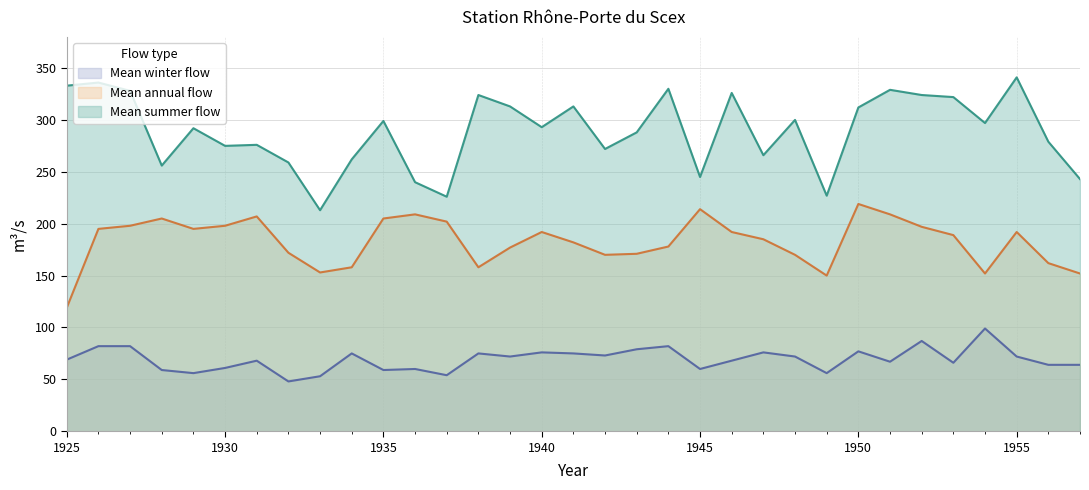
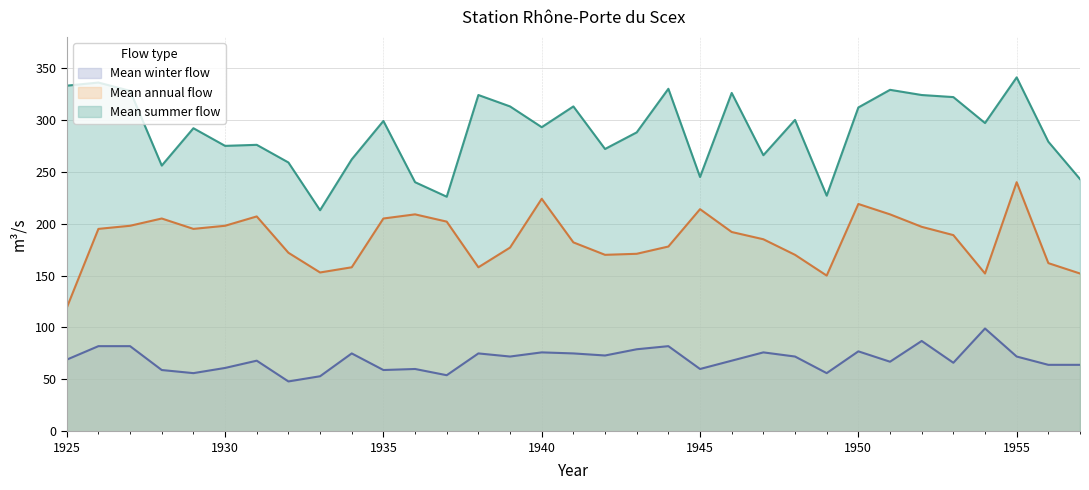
Mean annual flow, 1940: 192 -> 224
Mean annual flow, 1955: 192 -> 240
